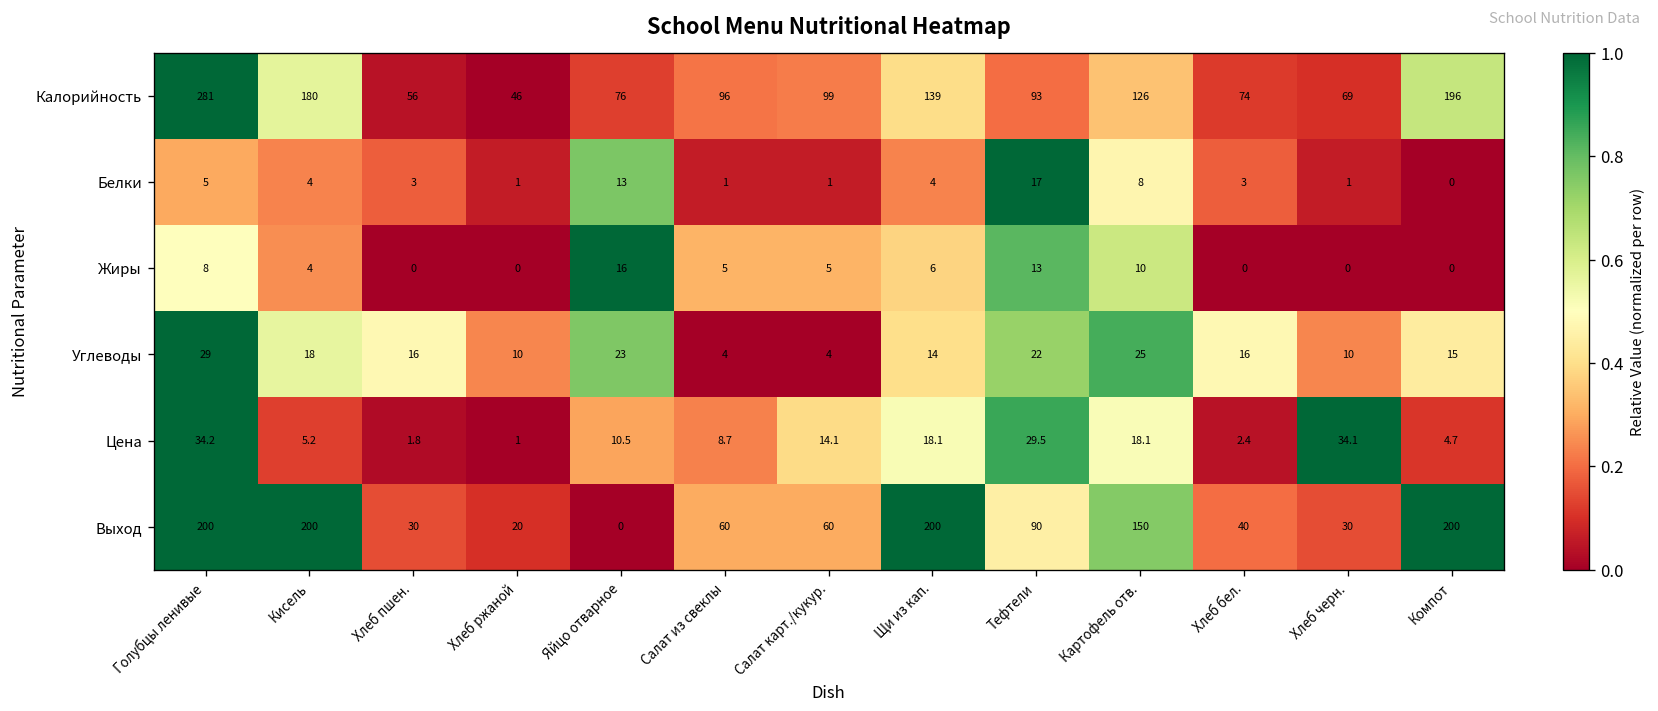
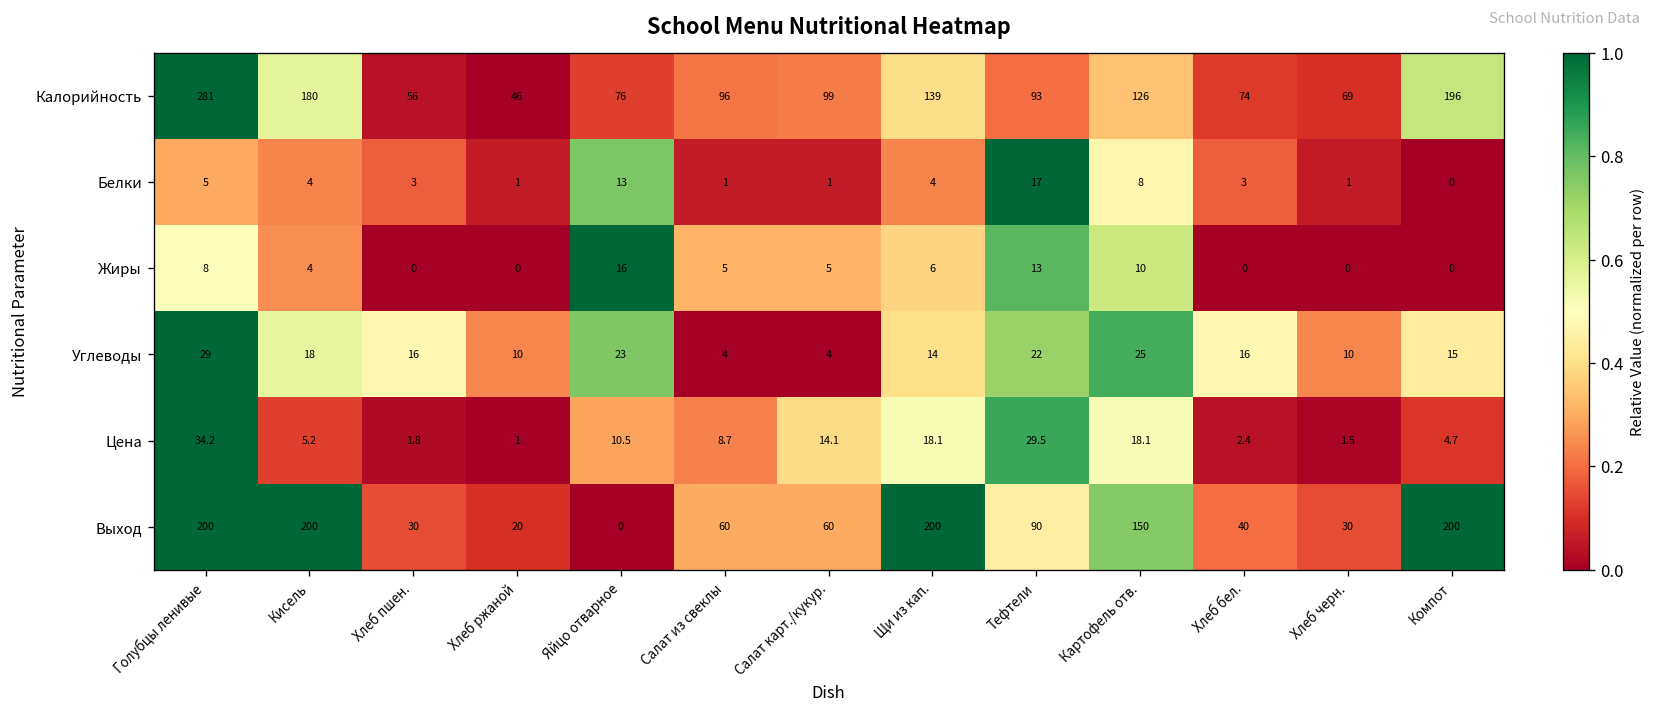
Цена, Хлеб черн.: 34.1 -> 1.5
